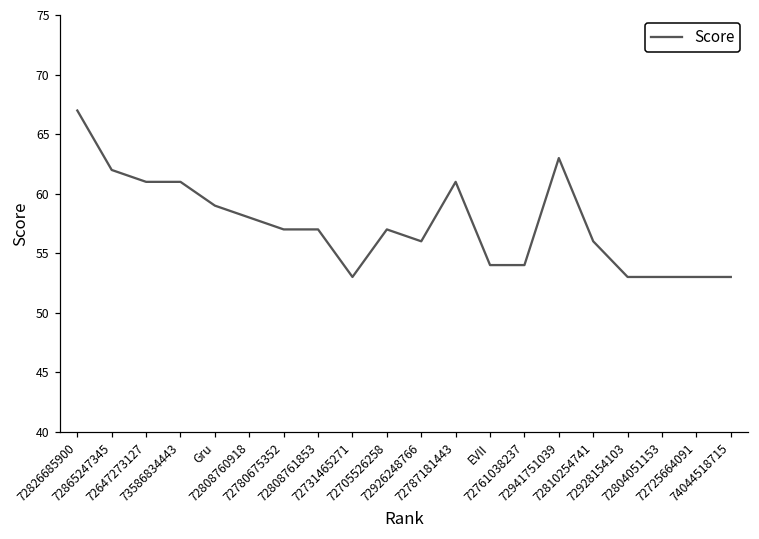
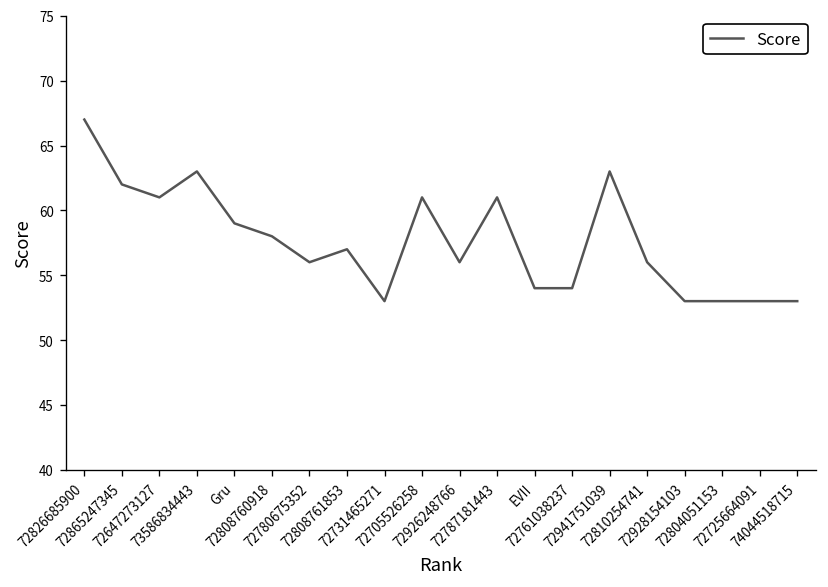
73586834443: 61 -> 63
72780675352: 57 -> 56
72705526258: 57 -> 61
